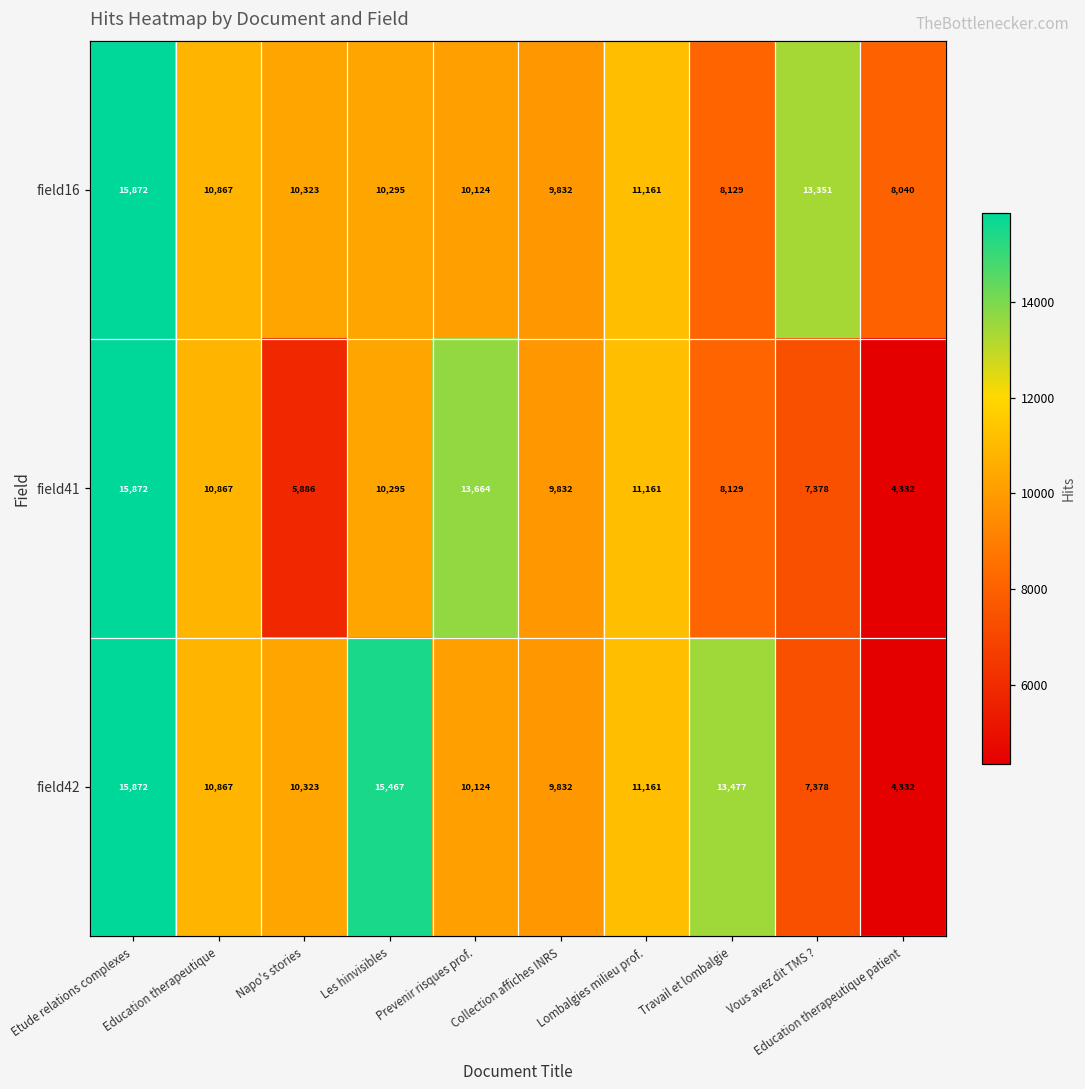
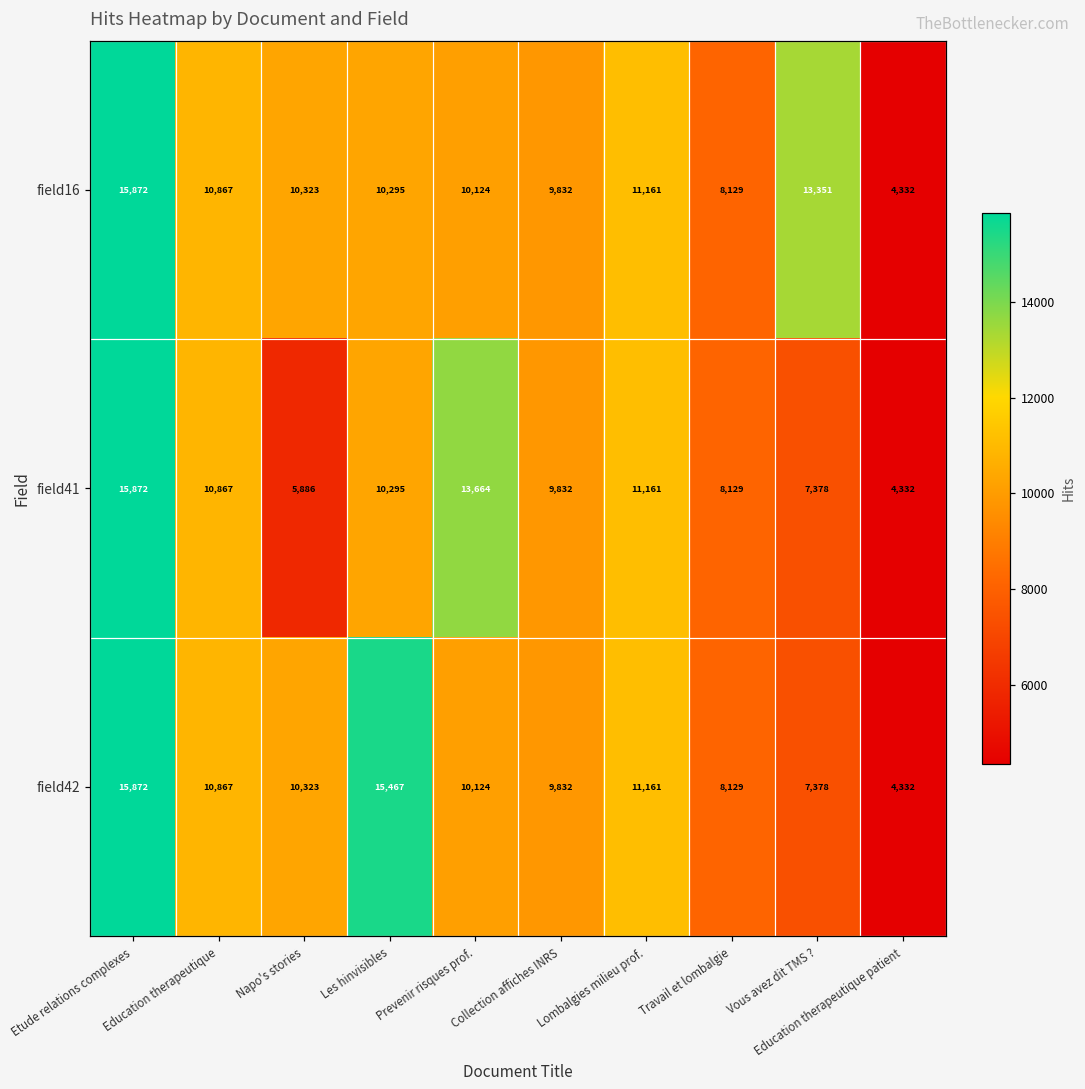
field16, Education therapeutique patient: 8,040 -> 4,332
field42, Travail et lombalgie: 13,477 -> 8,129
